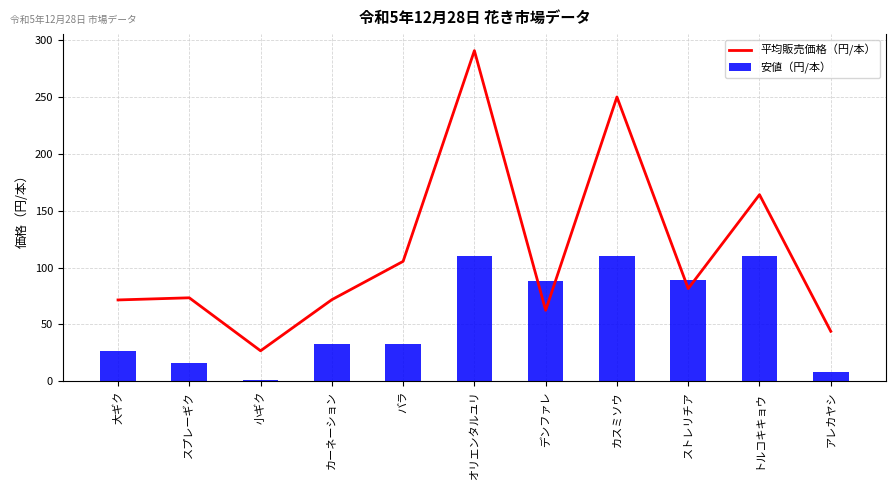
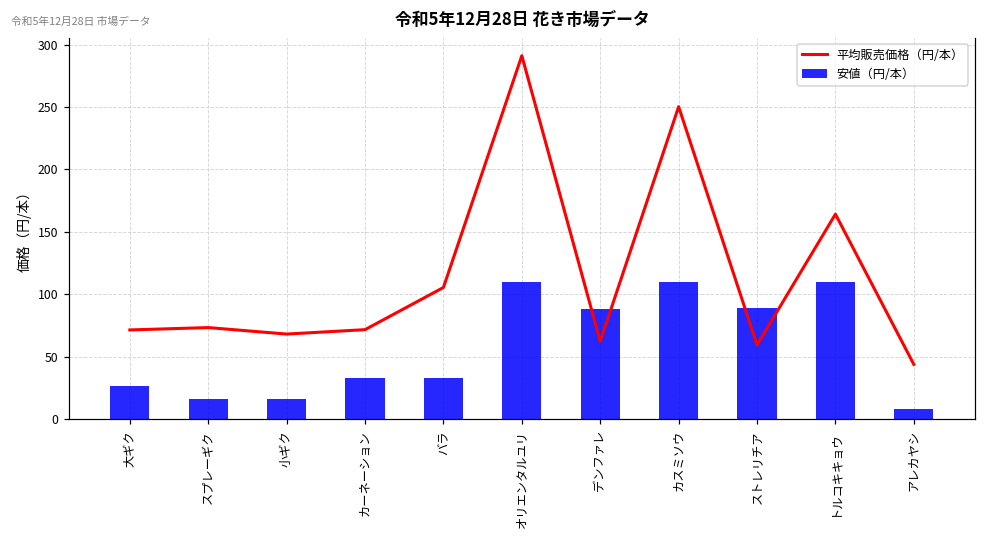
安値（円/本）, 小ギク: 1 -> 16
平均販売価格（円/本）, 小ギク: 27 -> 68
平均販売価格（円/本）, ストレリチア: 82 -> 60
